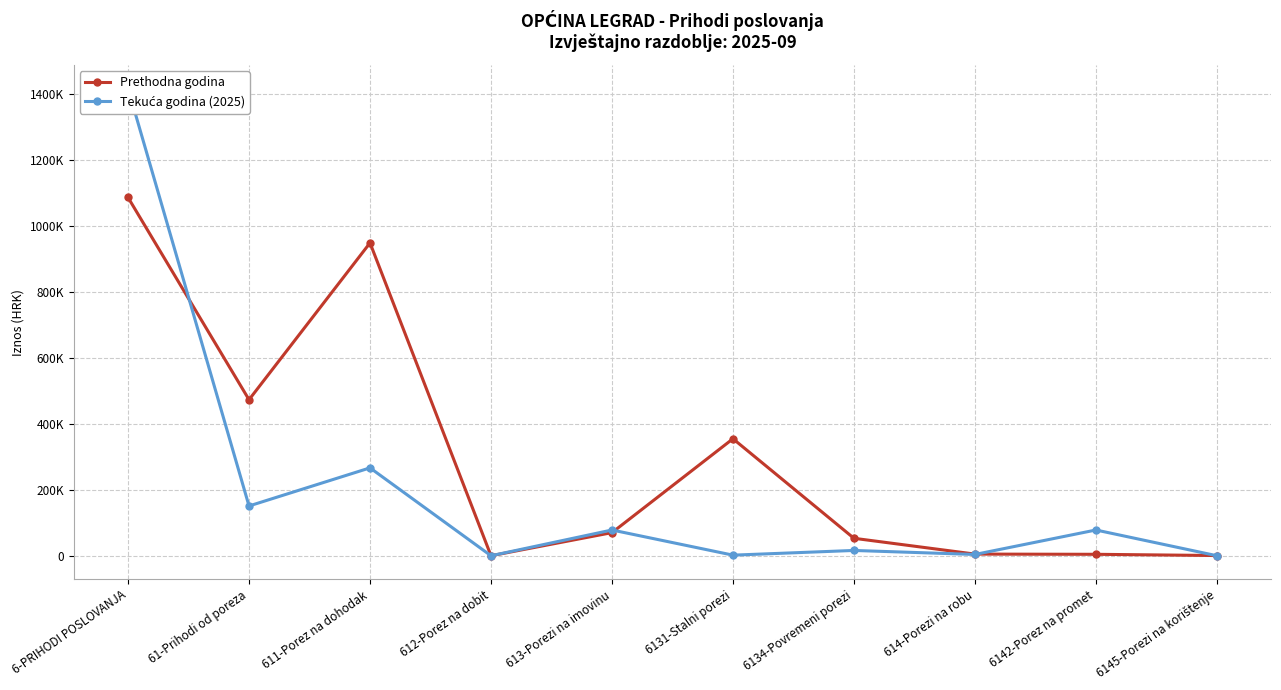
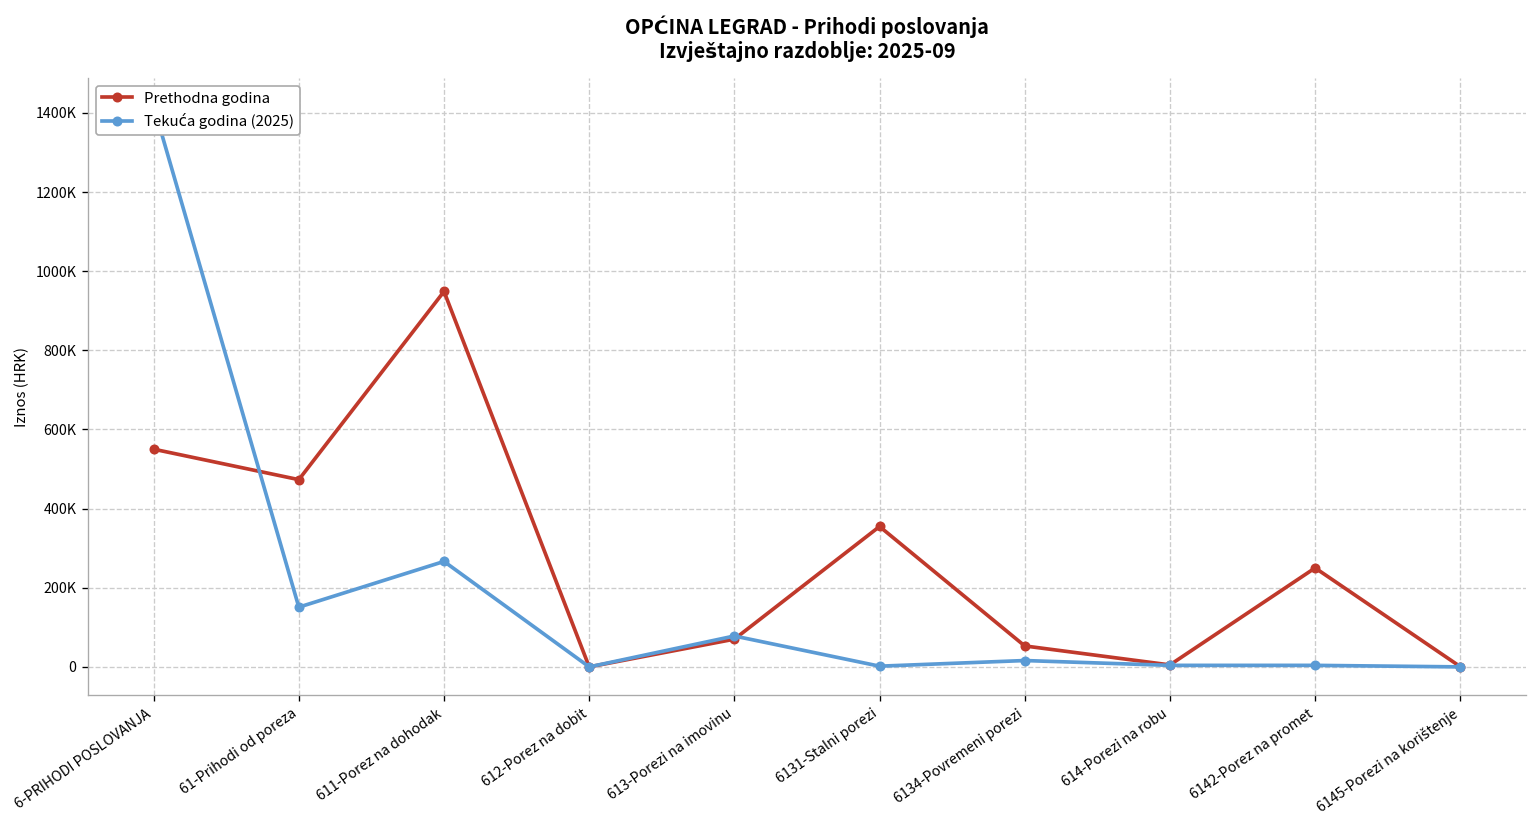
Prethodna godina, 6-PRIHODI POSLOVANJA: 1090000 -> 550000
Prethodna godina, 6142-Porez na promet: 0 -> 250000
Tekuća godina (2025), 6142-Porez na promet: 80000 -> 0
